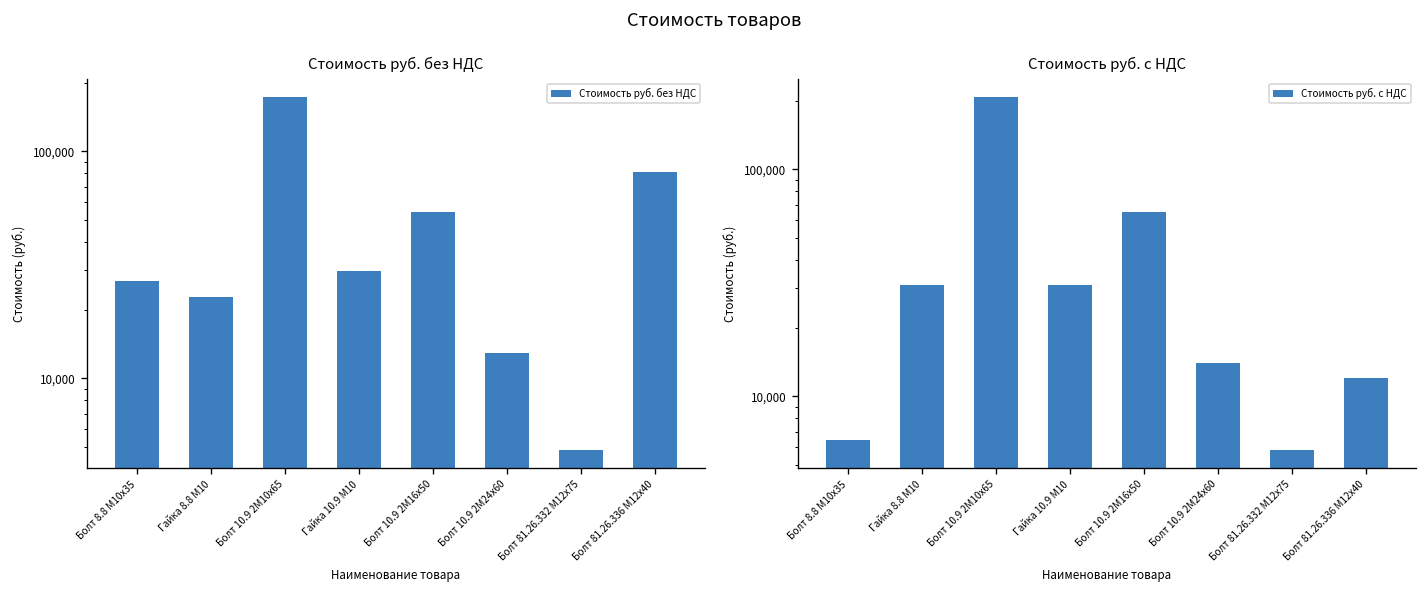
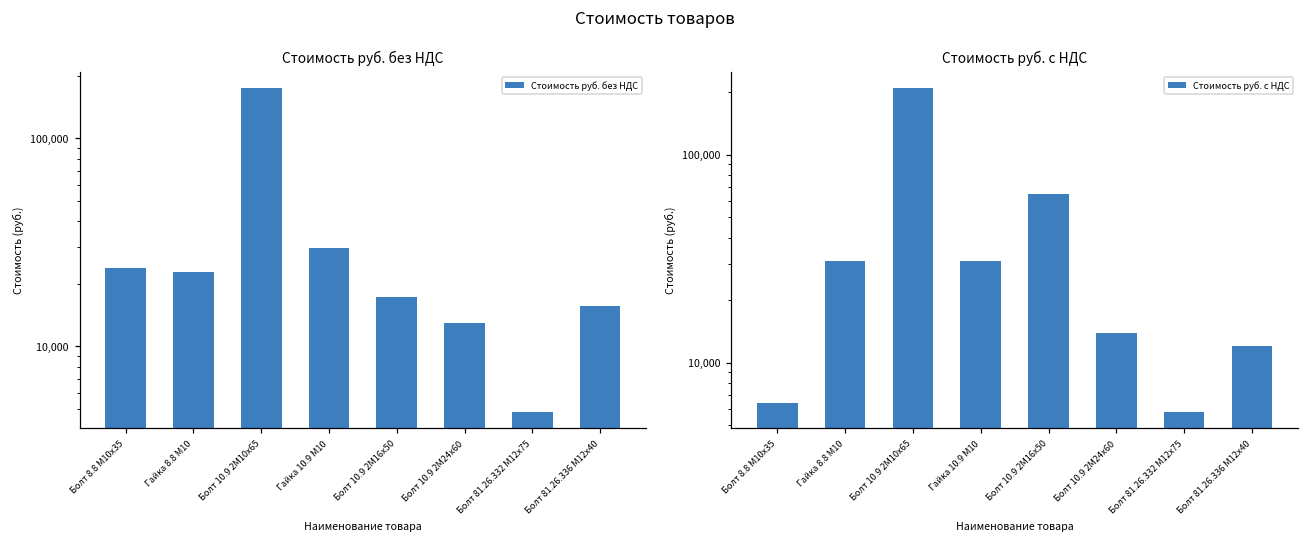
Стоимость руб. без НДС, Болт 8.8 М10х35: 27,000 -> 24,000
Стоимость руб. без НДС, Болт 10.9 2М16х50: 54,000 -> 17,000
Стоимость руб. без НДС, Болт 81.26.336 М12х40: 81,000 -> 16,000
